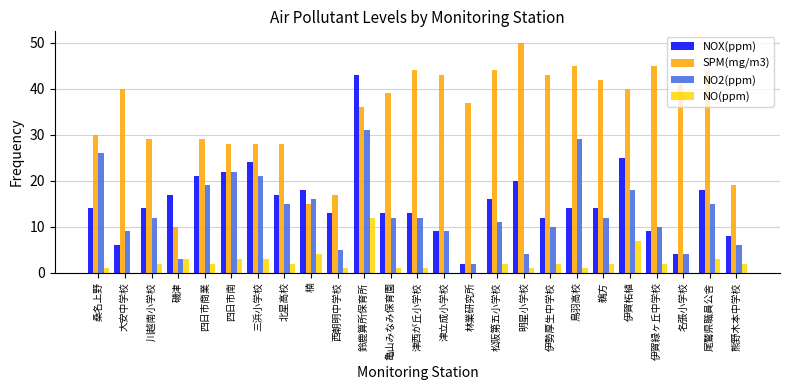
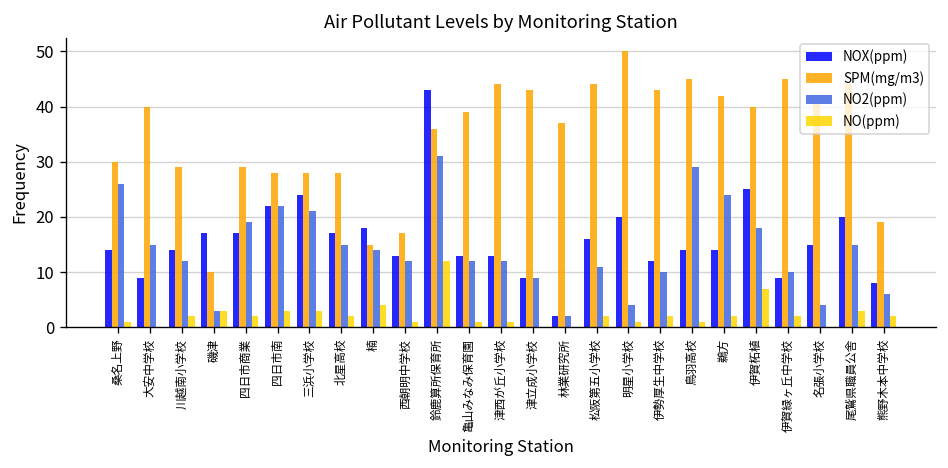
NOX(ppm), 大安中学校: 6 -> 9
NO2(ppm), 大安中学校: 9 -> 15
NOX(ppm), 四日市商業: 21 -> 17
NO2(ppm), 楠: 16 -> 14
NO2(ppm), 西朝明中学校: 5 -> 12
NO2(ppm), 鵜方: 12 -> 24
NOX(ppm), 名張小学校: 4 -> 15
NOX(ppm), 尾鷲県職員公舎: 18 -> 20
